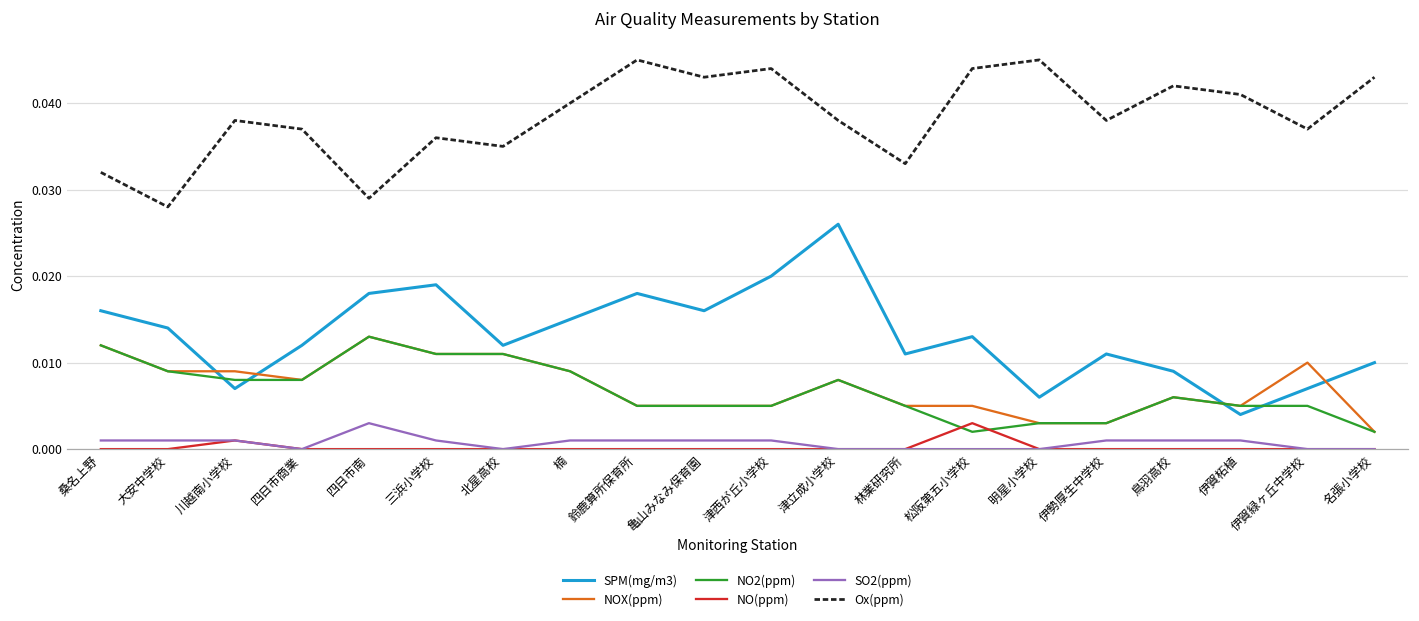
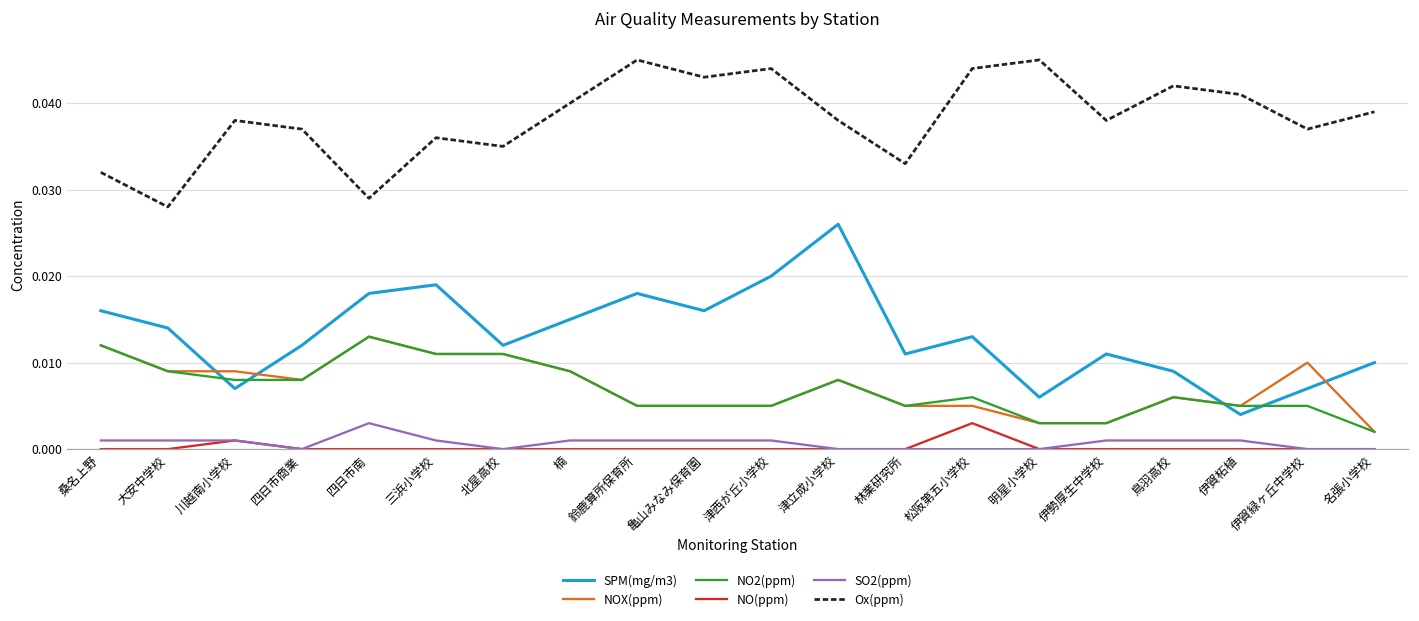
NO2(ppm), 松阪第五小学校: 0.002 -> 0.006
Ox(ppm), 名張小学校: 0.043 -> 0.039
